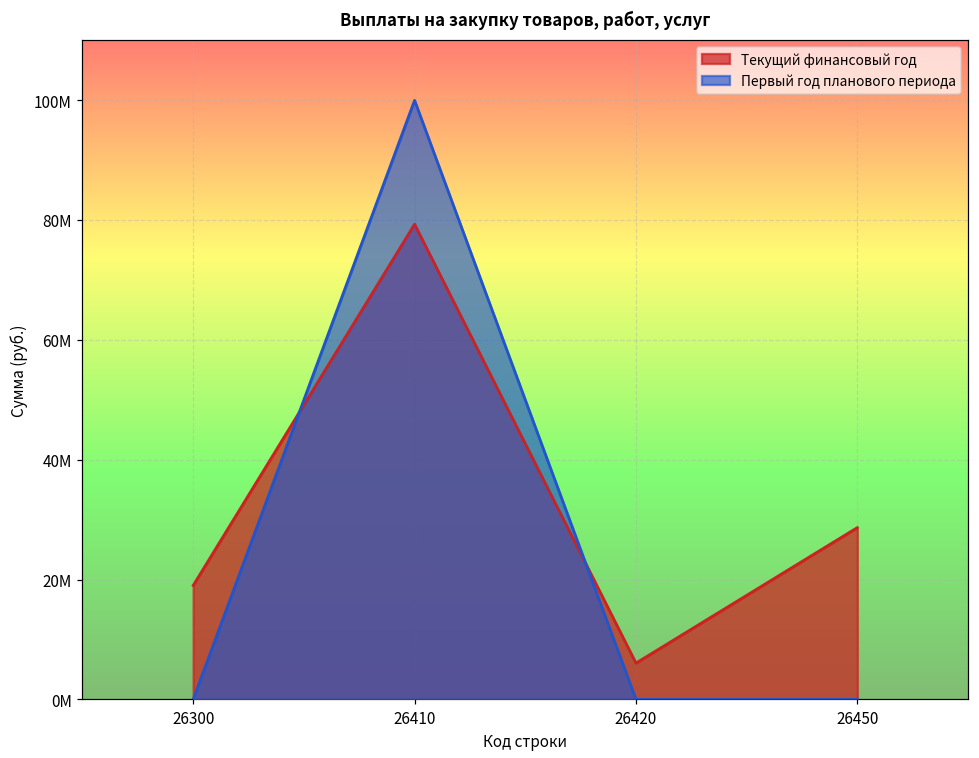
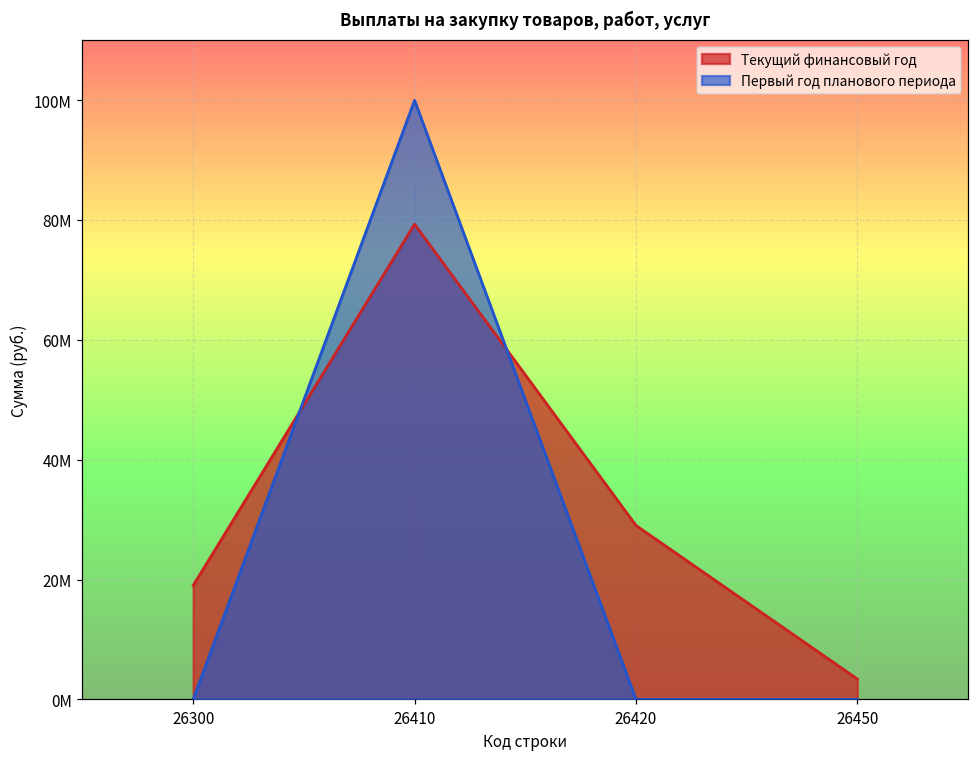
Текущий финансовый год, 26420: 6000000 -> 29000000
Текущий финансовый год, 26450: 29000000 -> 3000000
